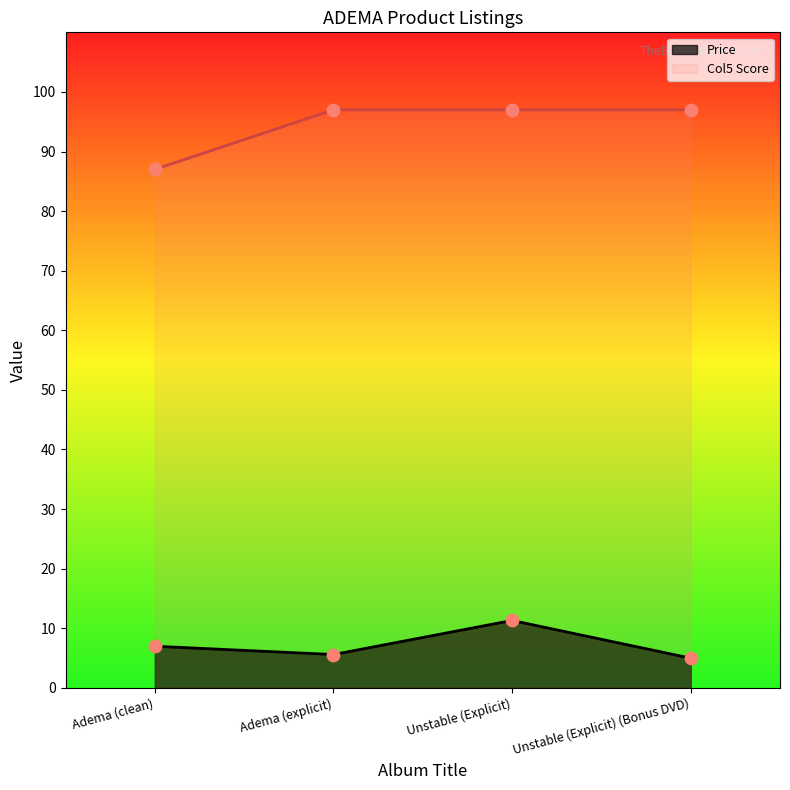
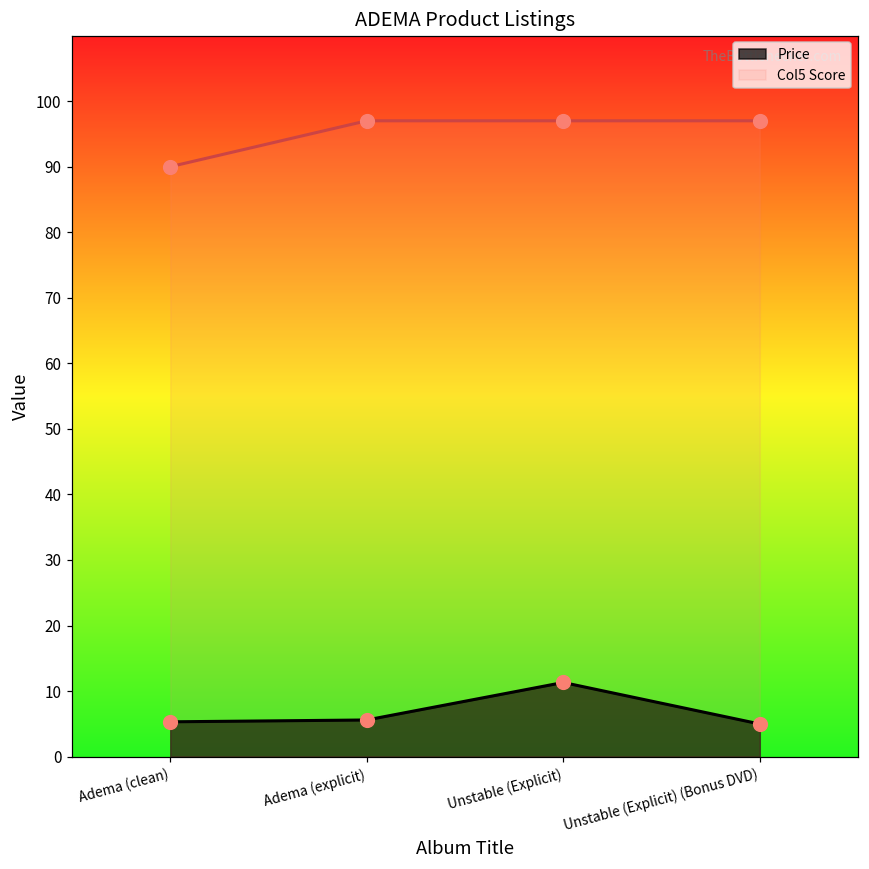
Price, Adema (clean): 7 -> 5
Col5 Score, Adema (clean): 87 -> 90
